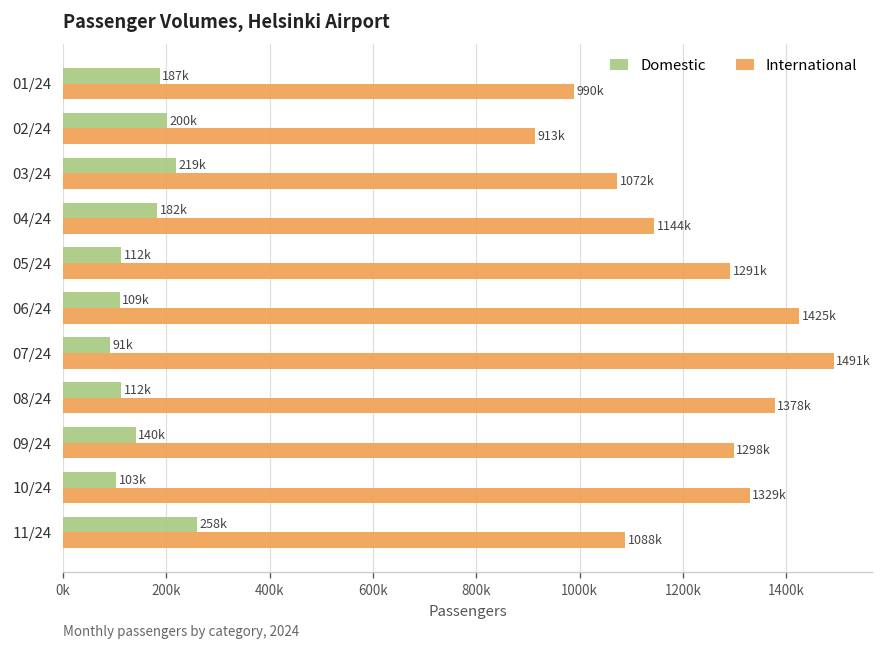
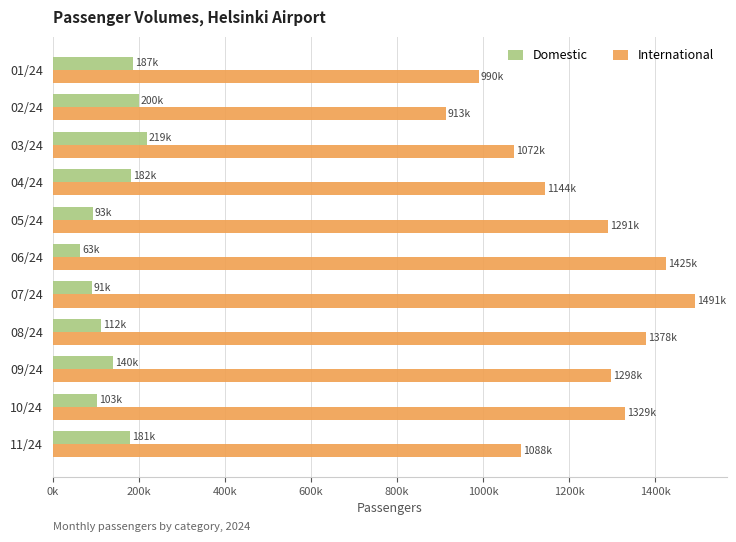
Domestic, 05/24: 112k -> 93k
Domestic, 06/24: 109k -> 63k
Domestic, 11/24: 258k -> 181k
